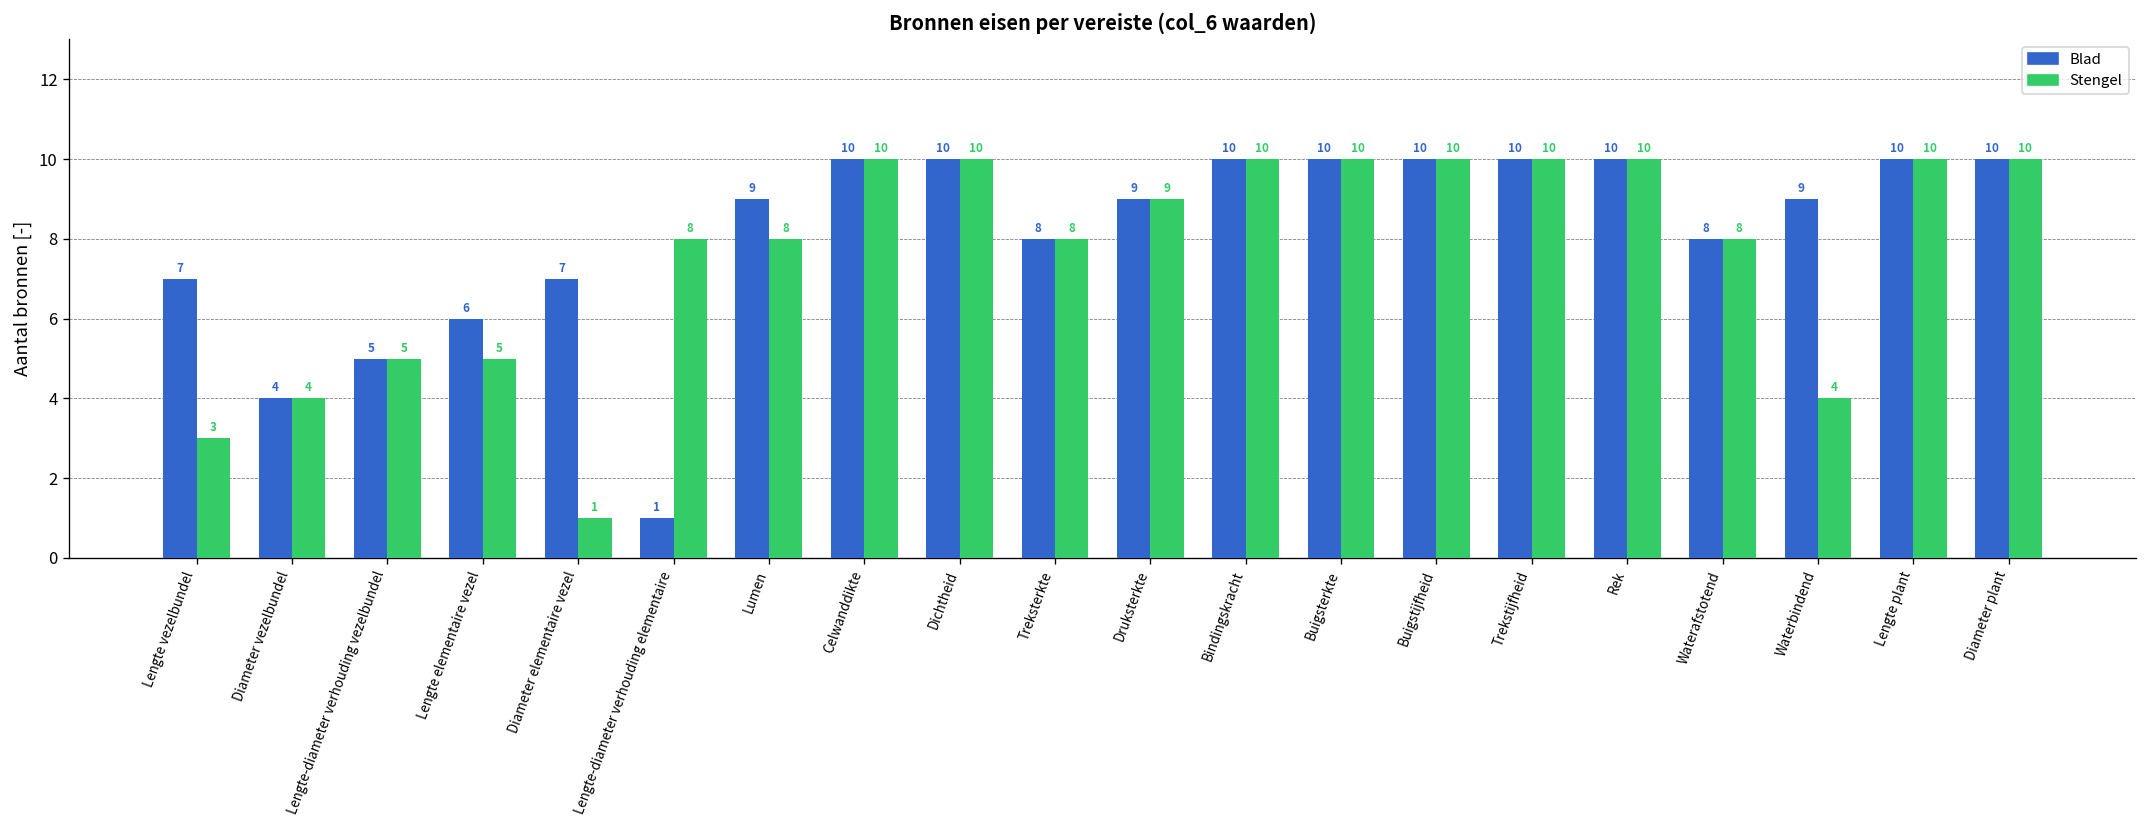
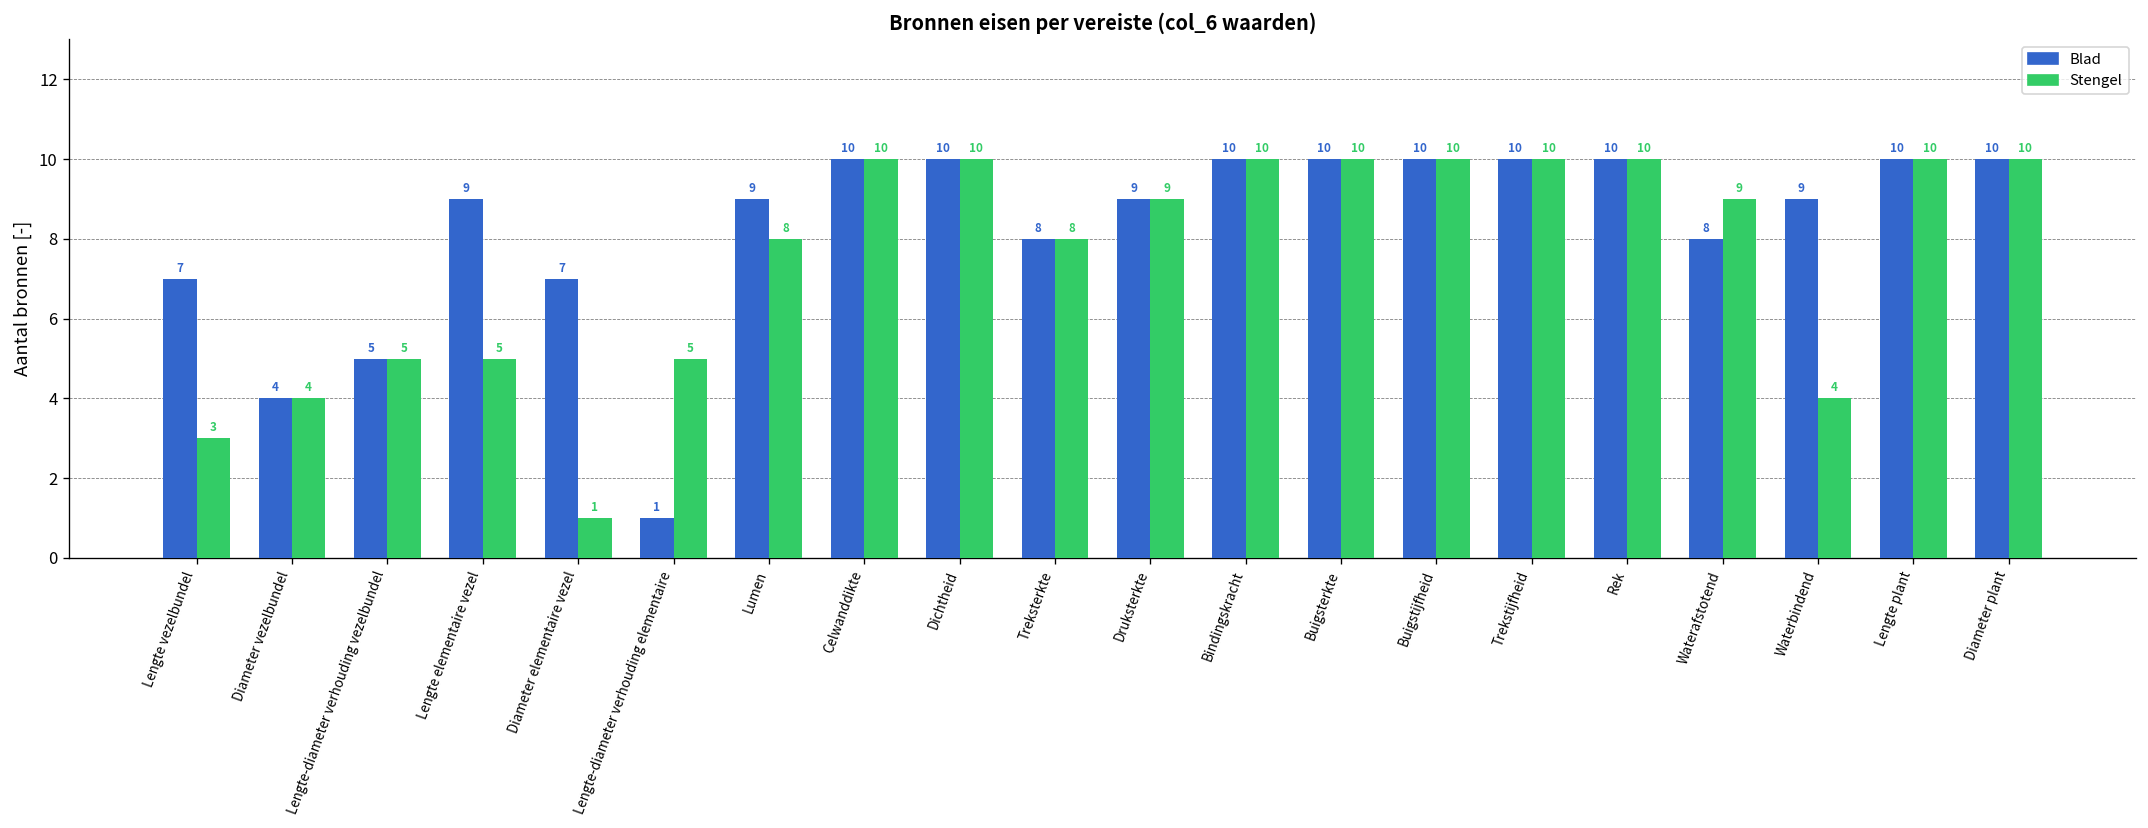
Blad, Lengte elementaire vezel: 6 -> 9
Stengel, Lengte-diameter verhouding elementaire: 8 -> 5
Stengel, Waterafstotend: 8 -> 9
